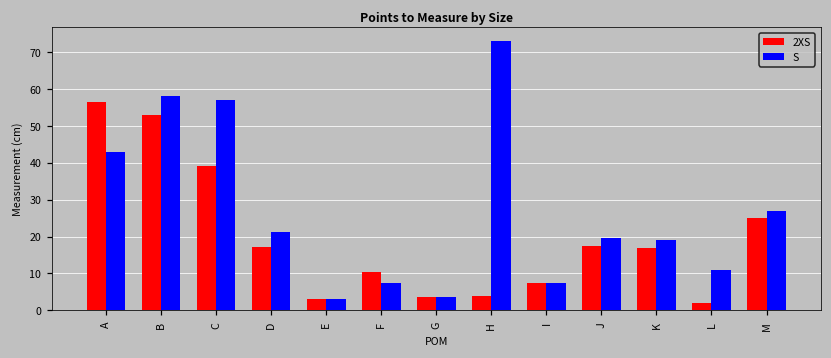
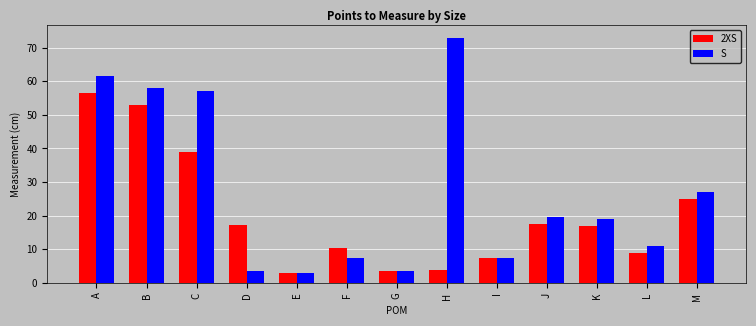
S, A: 43 -> 62
S, D: 21 -> 4
2XS, L: 2 -> 9
